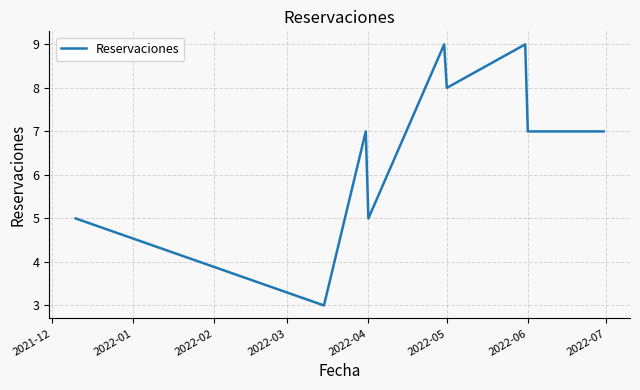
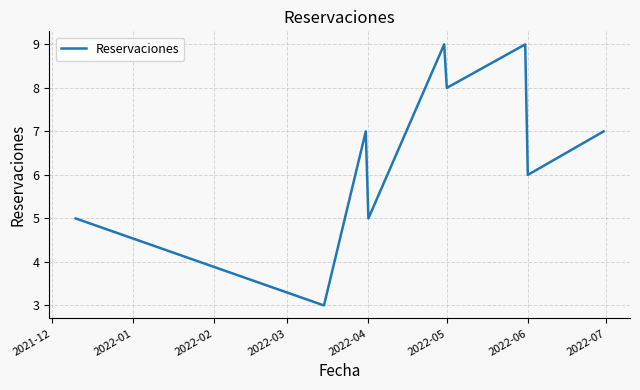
2022-06: 7 -> 6
